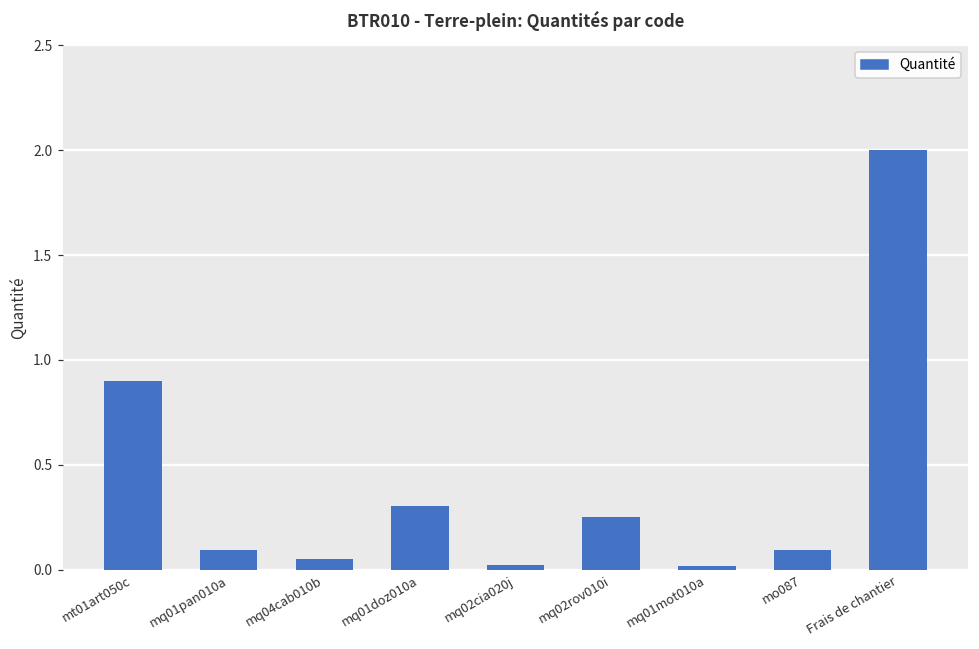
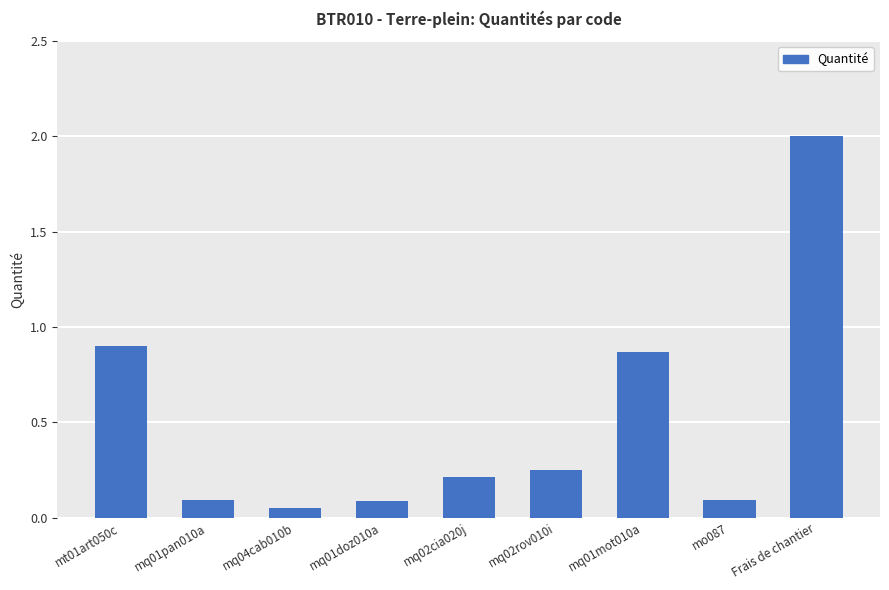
mq01doz010a: 0.30 -> 0.09
mq02cia020j: 0.02 -> 0.22
mq01mot010a: 0.02 -> 0.87
